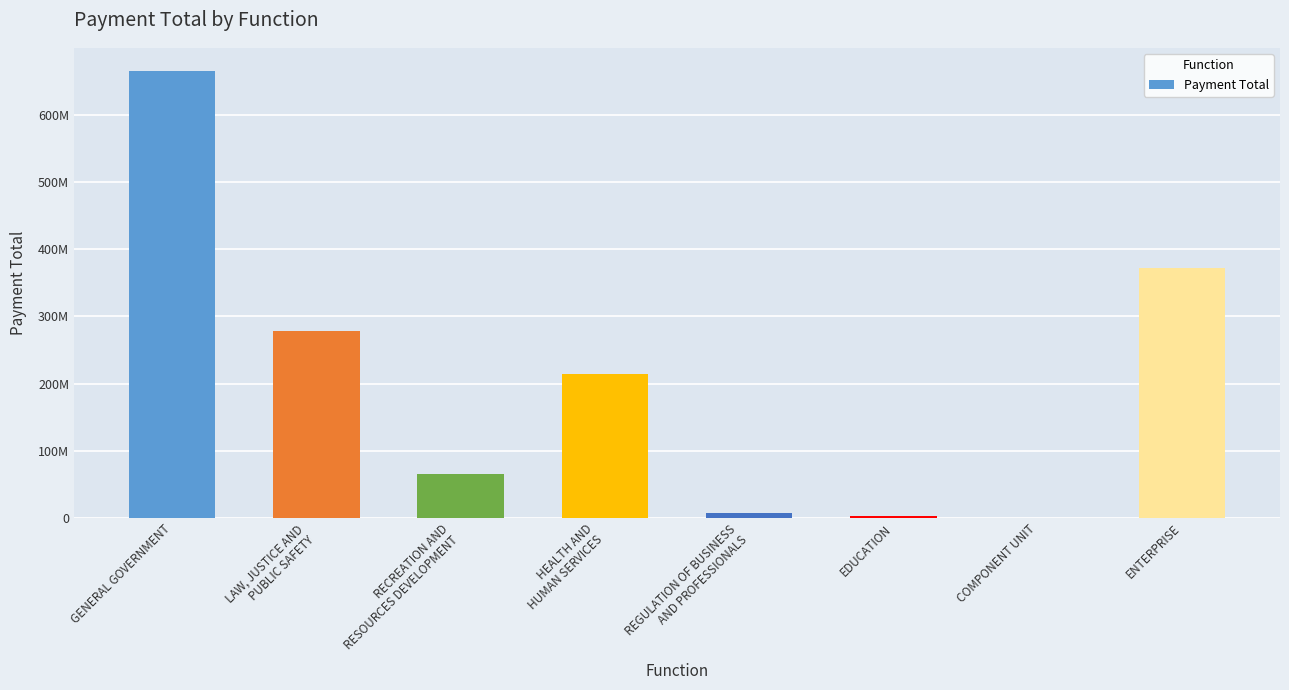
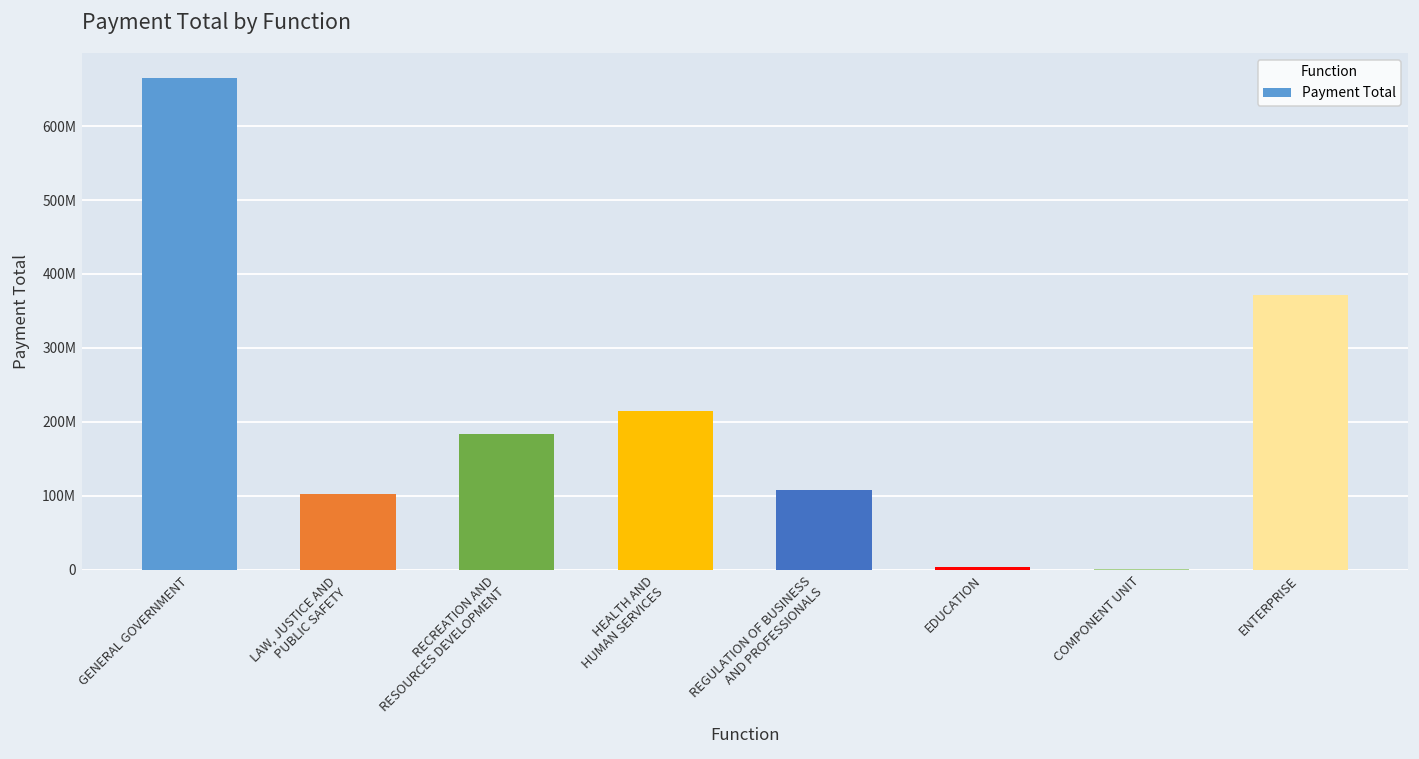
LAW, JUSTICE AND PUBLIC SAFETY: 280000000 -> 100000000
RECREATION AND RESOURCES DEVELOPMENT: 70000000 -> 180000000
REGULATION OF BUSINESS AND PROFESSIONALS: 10000000 -> 110000000
